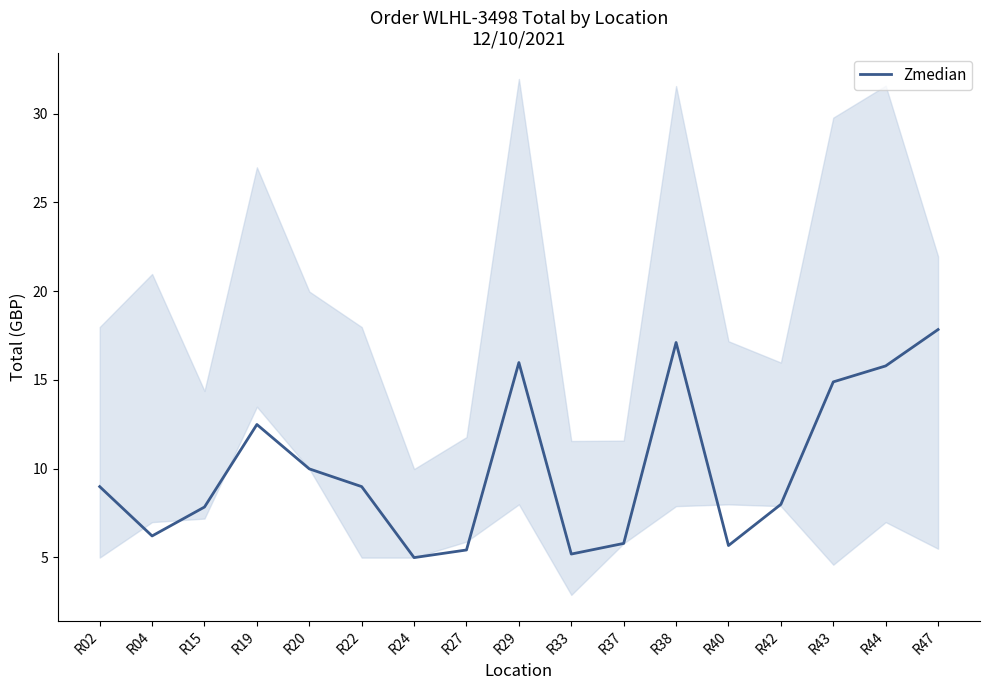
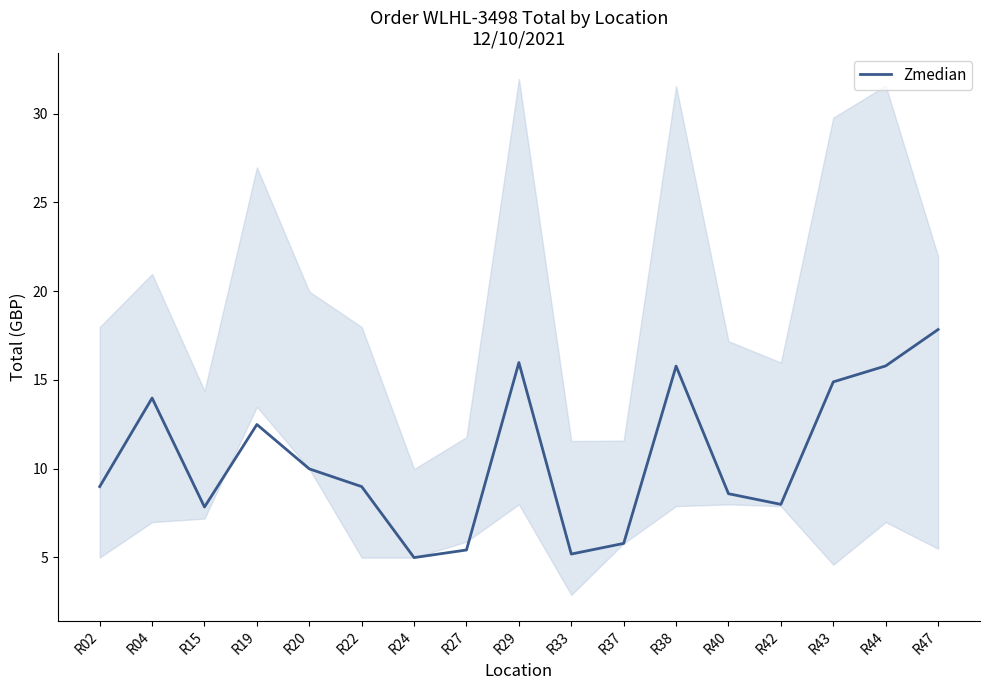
Zmedian, R04: 6.2 -> 14.0
Zmedian, R38: 17.1 -> 15.8
Zmedian, R40: 5.7 -> 8.6
